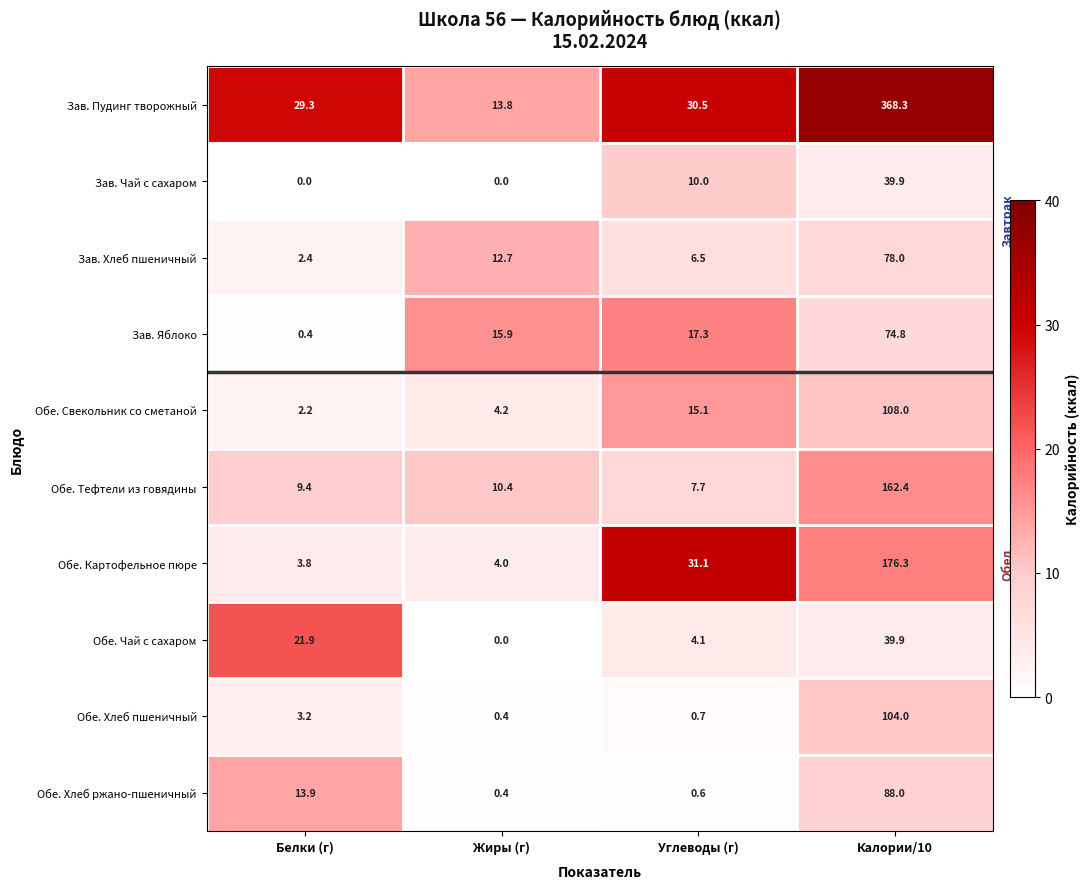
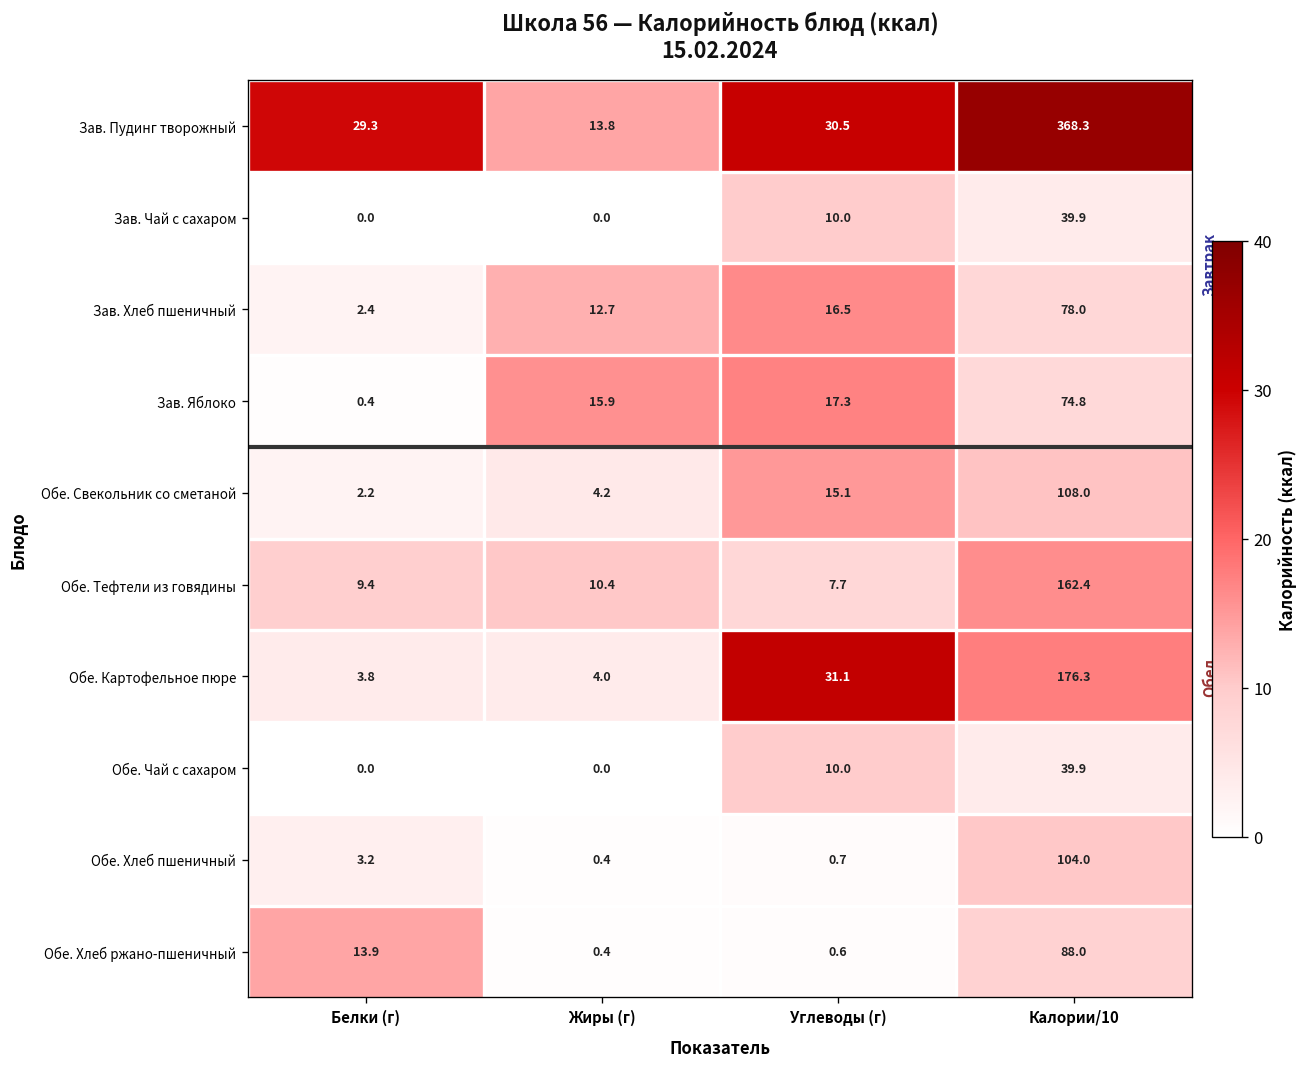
Зав. Хлеб пшеничный, Углеводы (г): 6.5 -> 16.5
Обе. Чай с сахаром, Белки (г): 21.9 -> 0.0
Обе. Чай с сахаром, Углеводы (г): 4.1 -> 10.0
